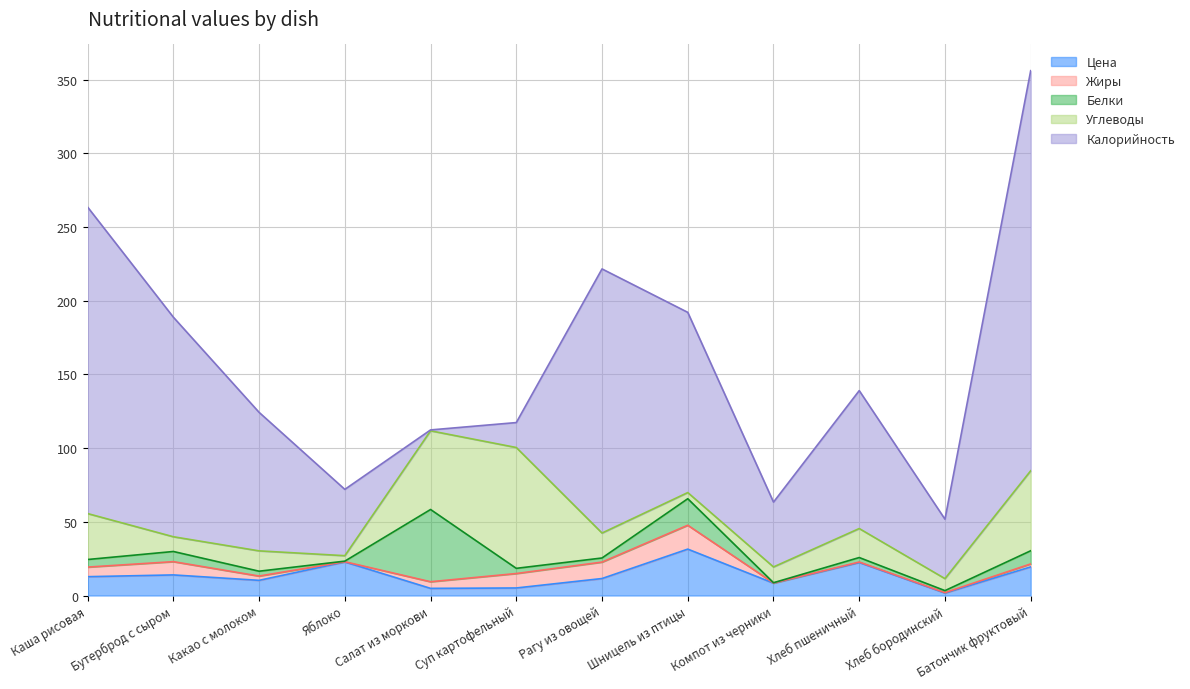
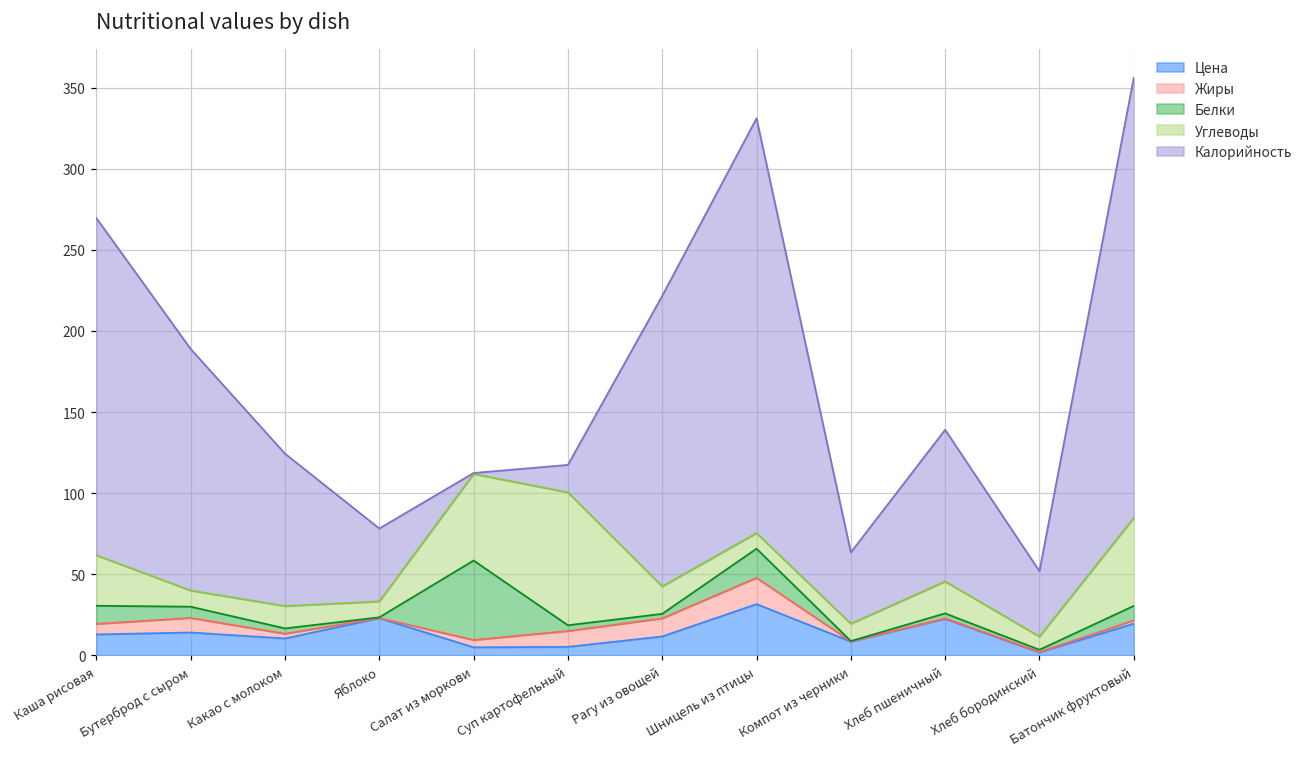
Белки, Каша рисовая: 5 -> 11
Углеводы, Яблоко: 4 -> 10
Углеводы, Шницель из птицы: 4 -> 10
Калорийность, Шницель из птицы: 122 -> 256
